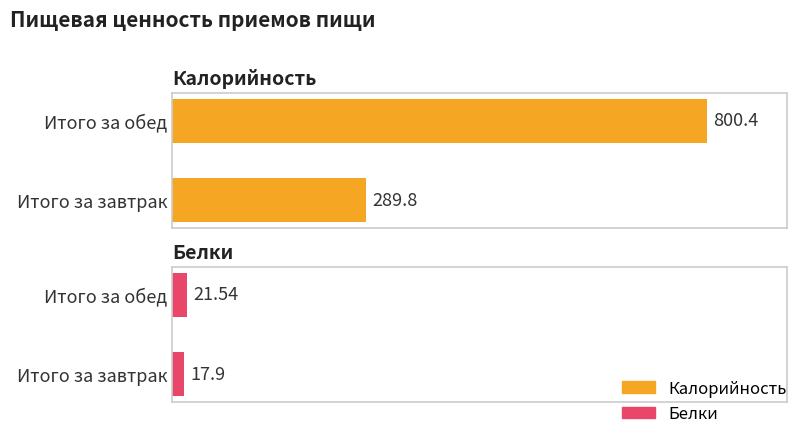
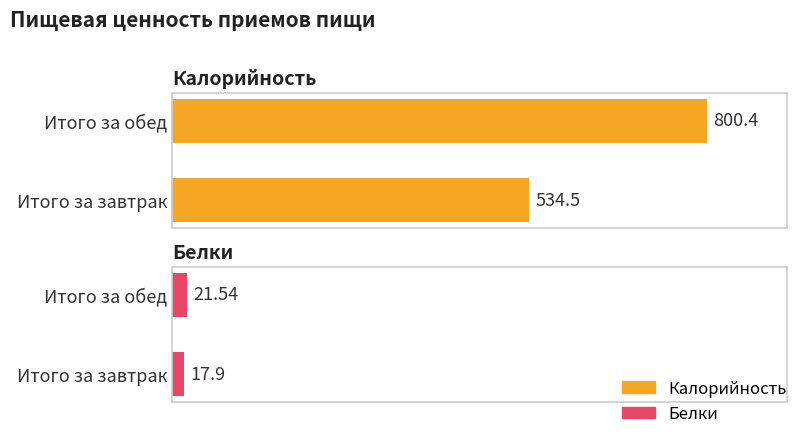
Калорийность, Итого за завтрак: 289.8 -> 534.5
